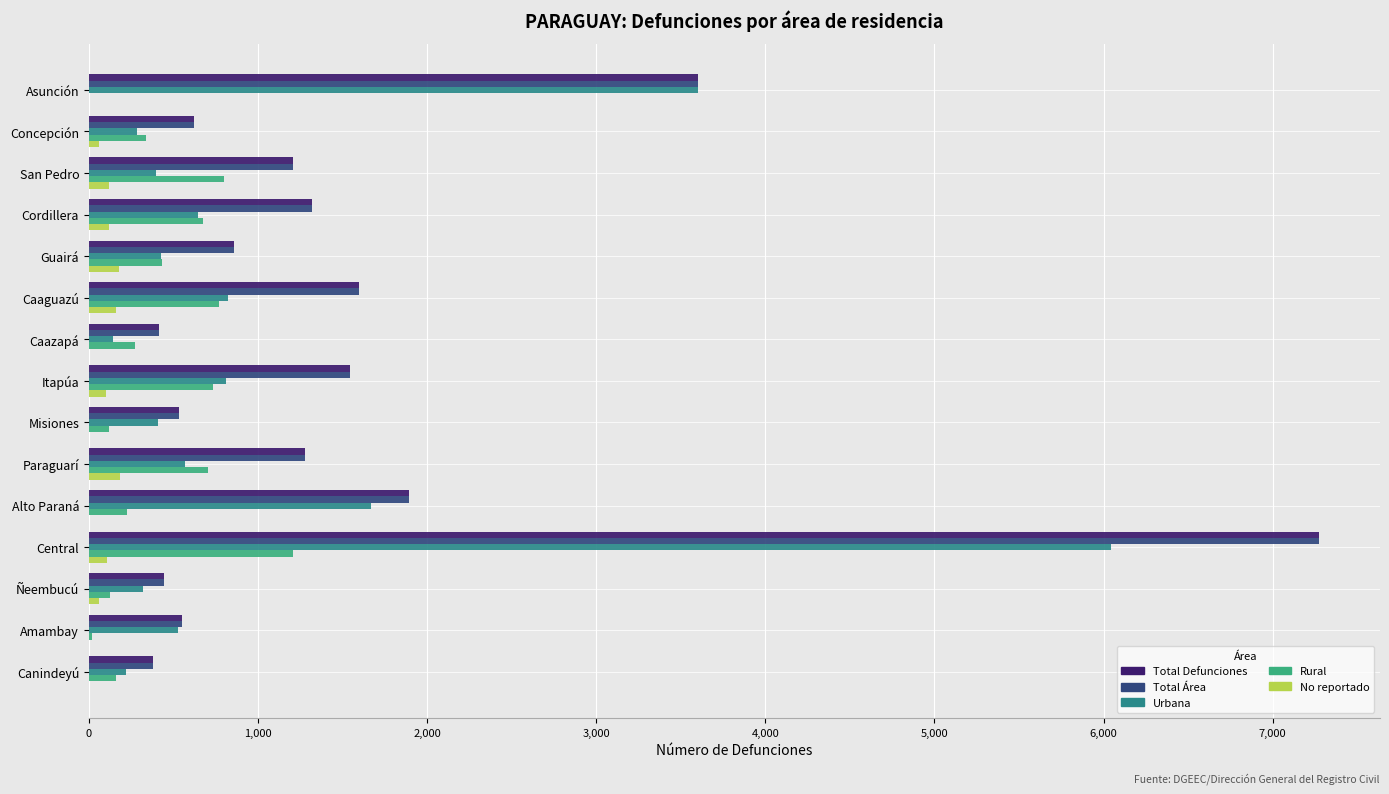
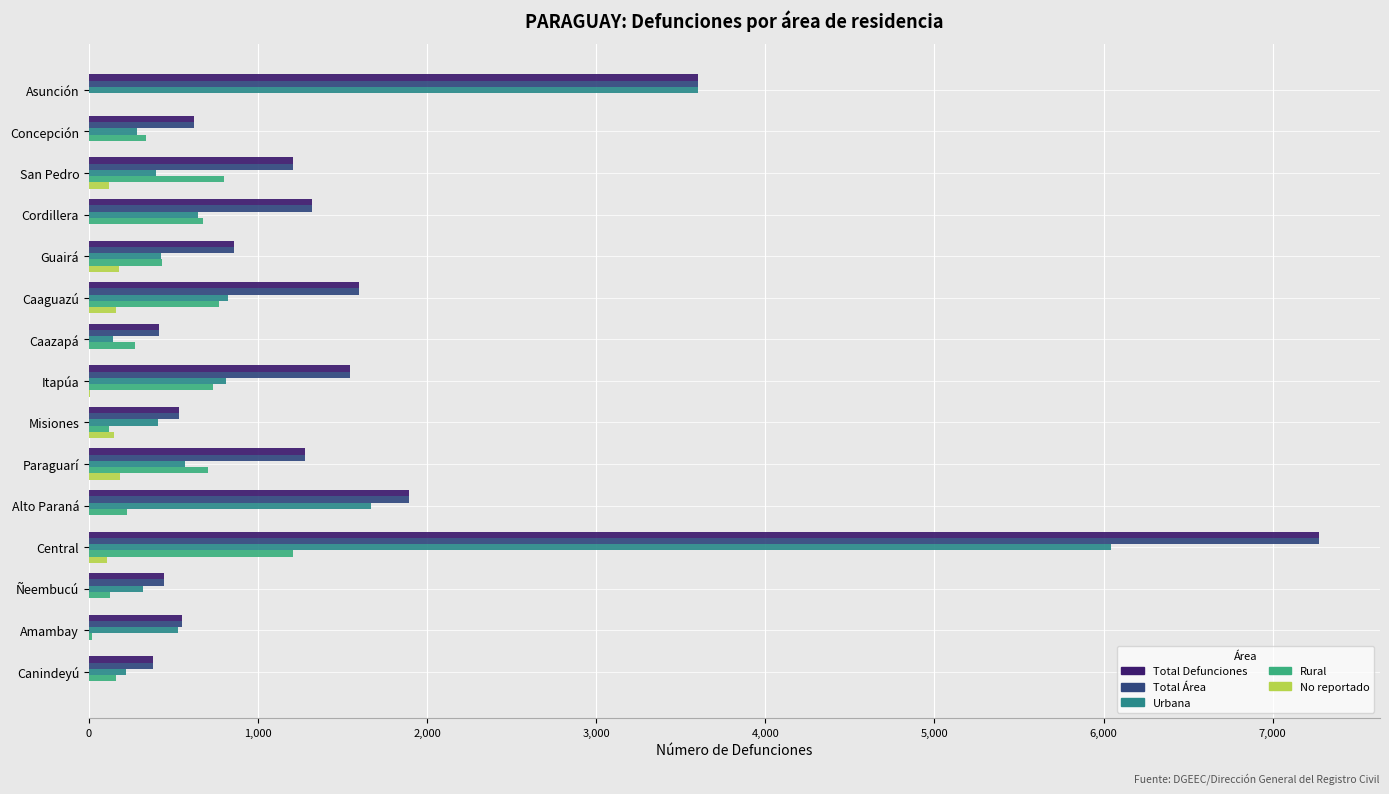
No reportado, Concepción: 60 -> 0
No reportado, Cordillera: 120 -> 0
No reportado, Itapúa: 100 -> 0
No reportado, Misiones: 0 -> 150
No reportado, Ñeembucú: 60 -> 0
